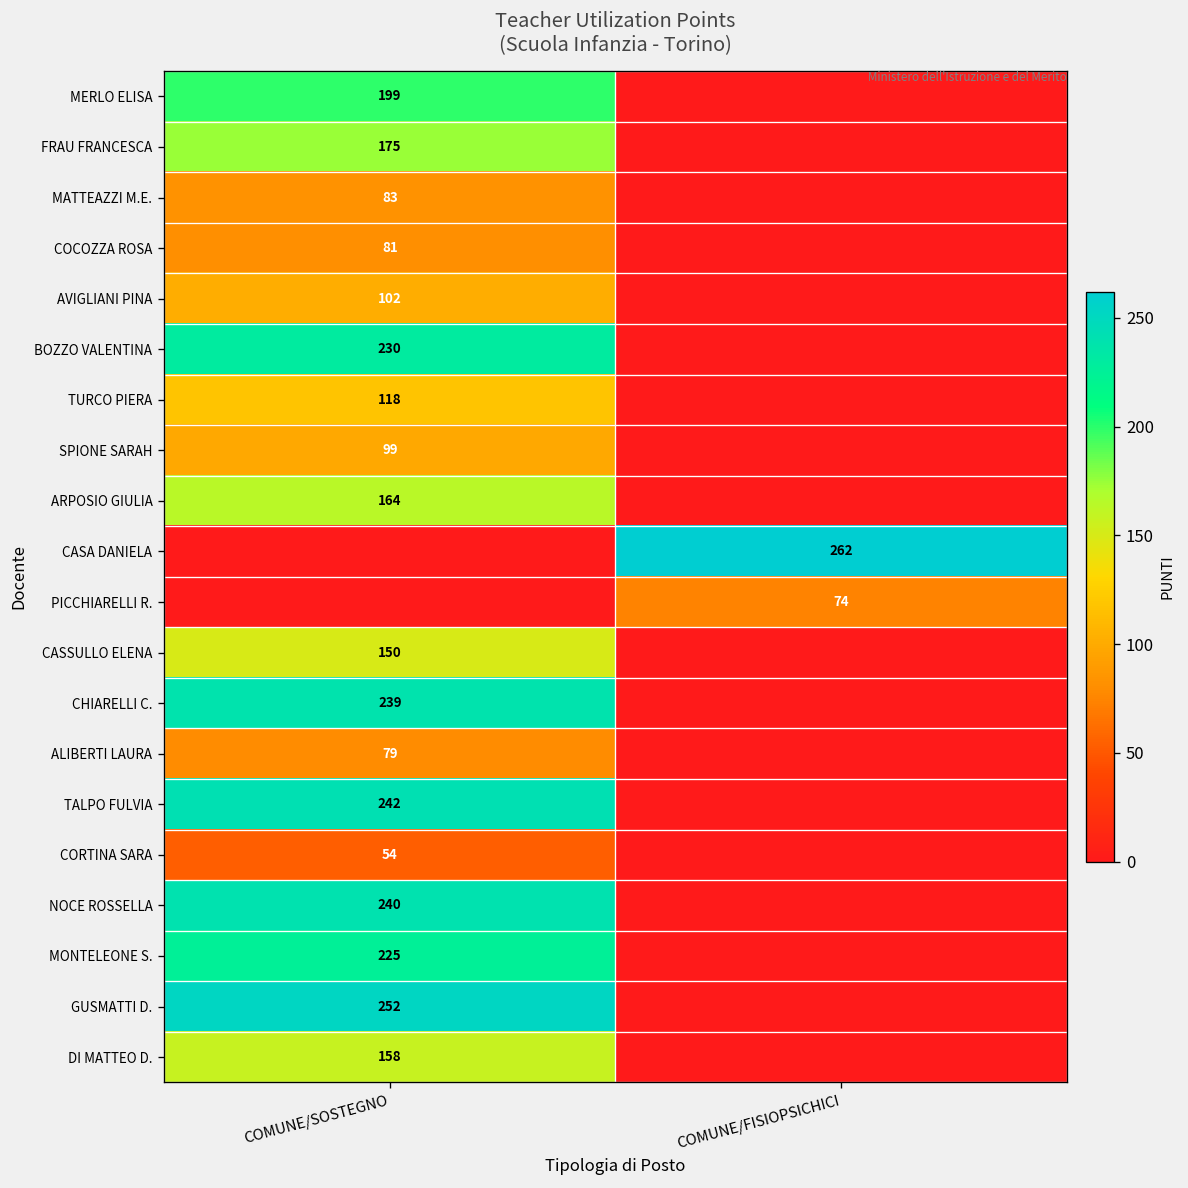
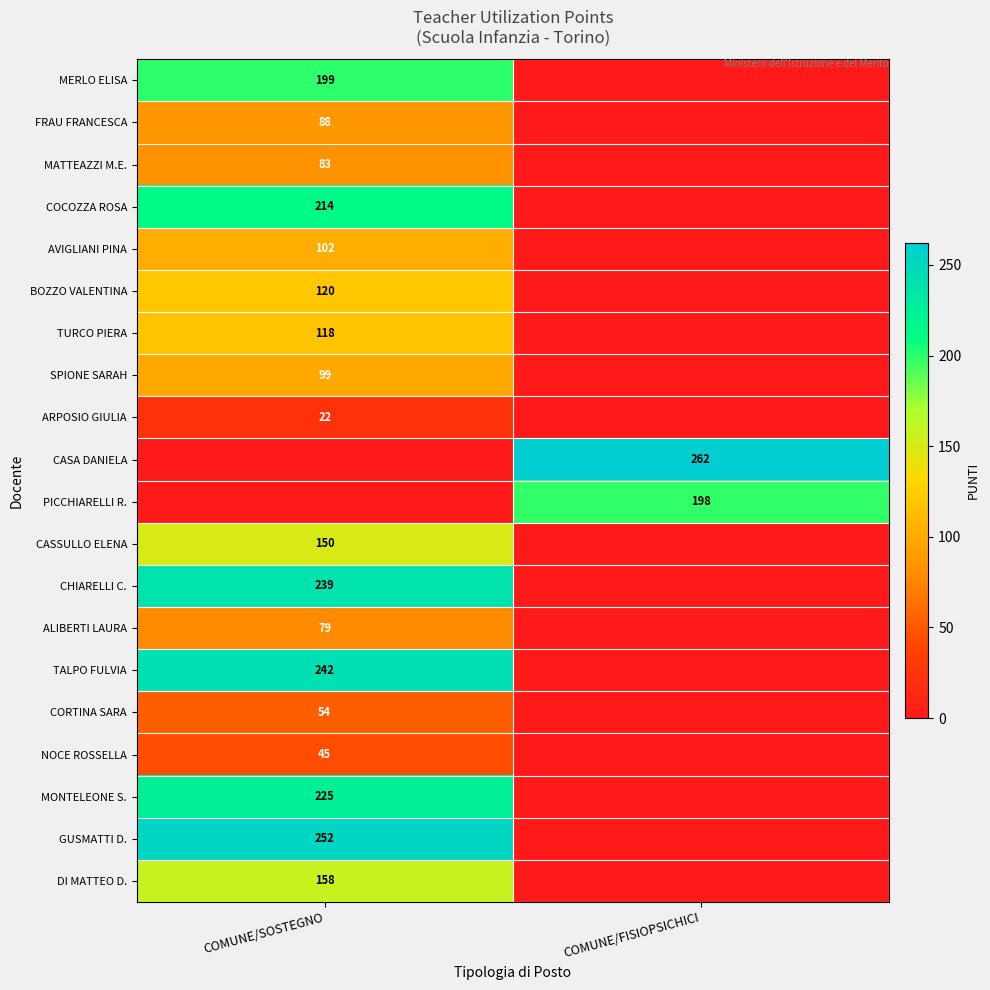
FRAU FRANCESCA, COMUNE/SOSTEGNO: 175 -> 88
COCOZZA ROSA, COMUNE/SOSTEGNO: 81 -> 214
BOZZO VALENTINA, COMUNE/SOSTEGNO: 230 -> 120
ARPOSIO GIULIA, COMUNE/SOSTEGNO: 164 -> 22
PICCHIARELLI R., COMUNE/FISIOPSICHICI: 74 -> 198
NOCE ROSSELLA, COMUNE/SOSTEGNO: 240 -> 45
